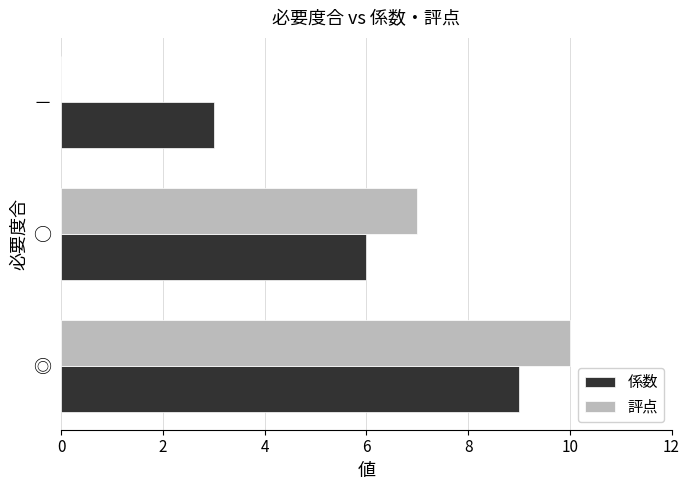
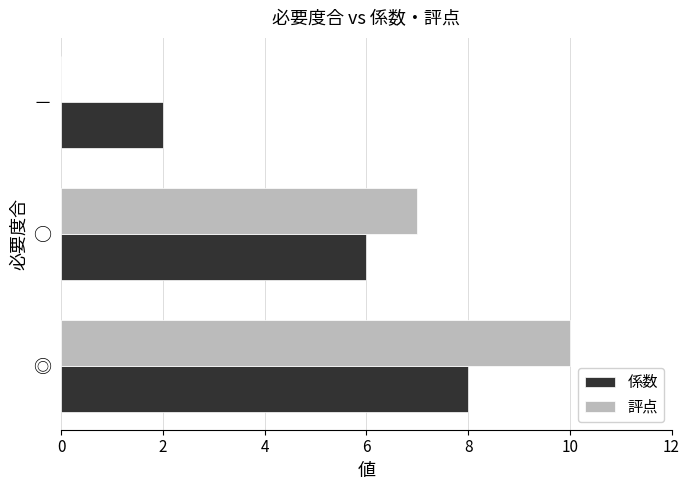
係数, －: 3 -> 2
係数, ◎: 9 -> 8
